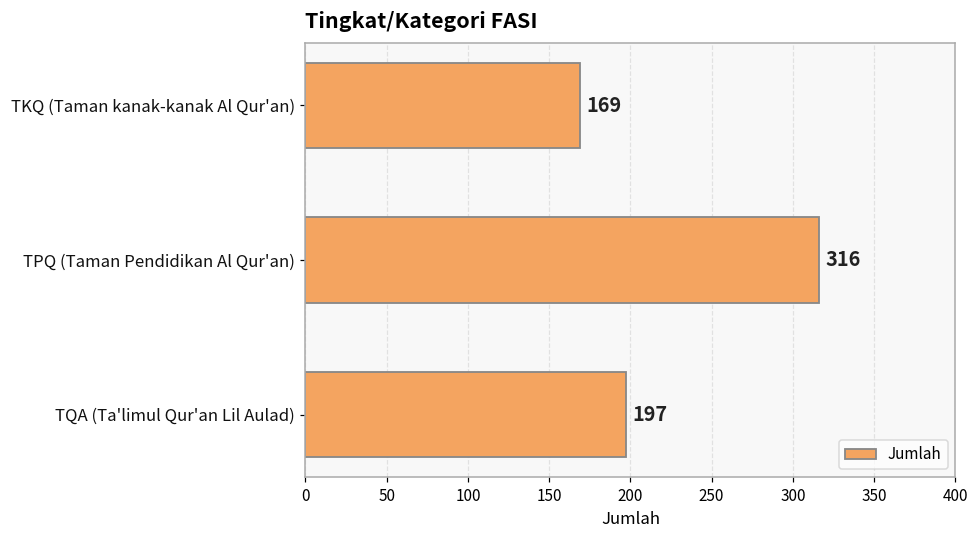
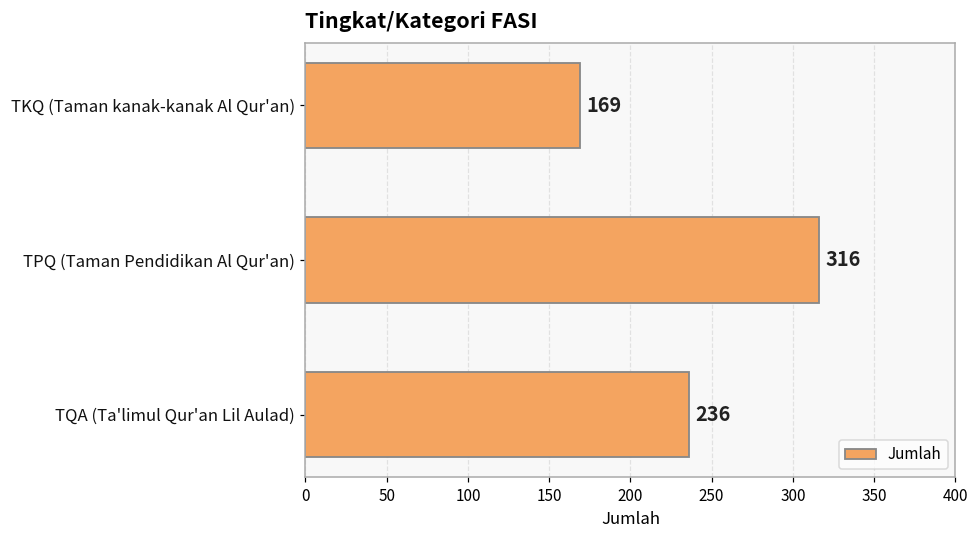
TQA (Ta'limul Qur'an Lil Aulad): 197 -> 236
